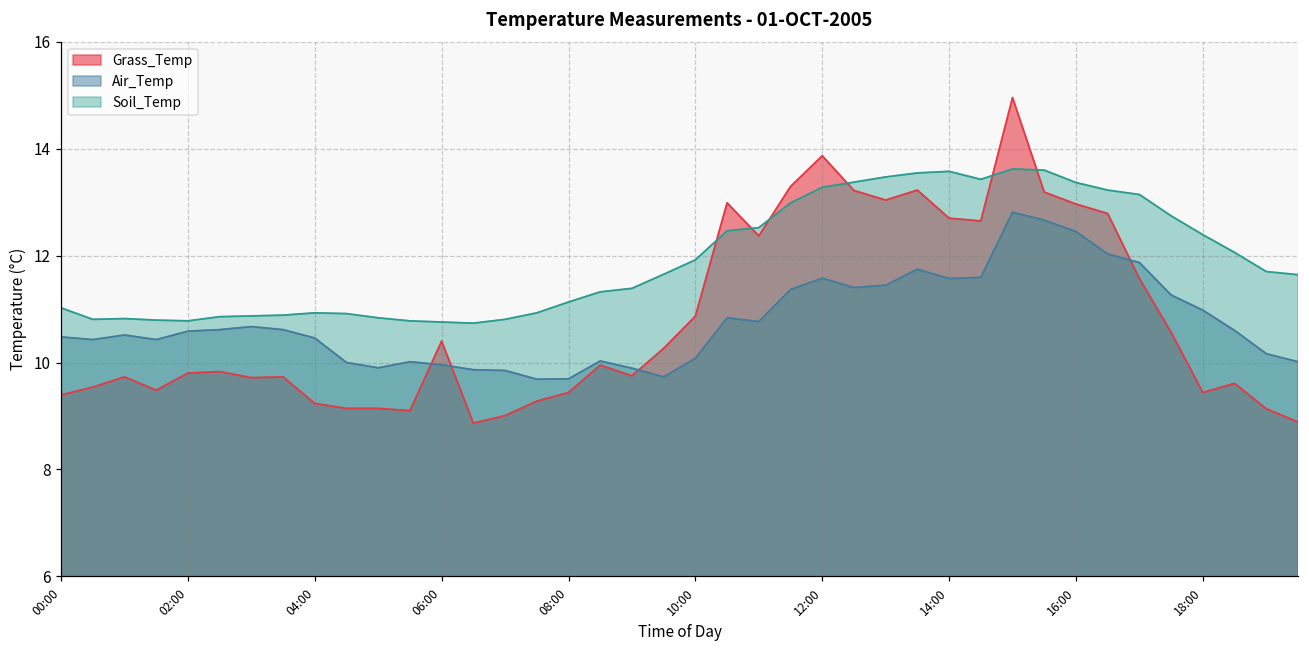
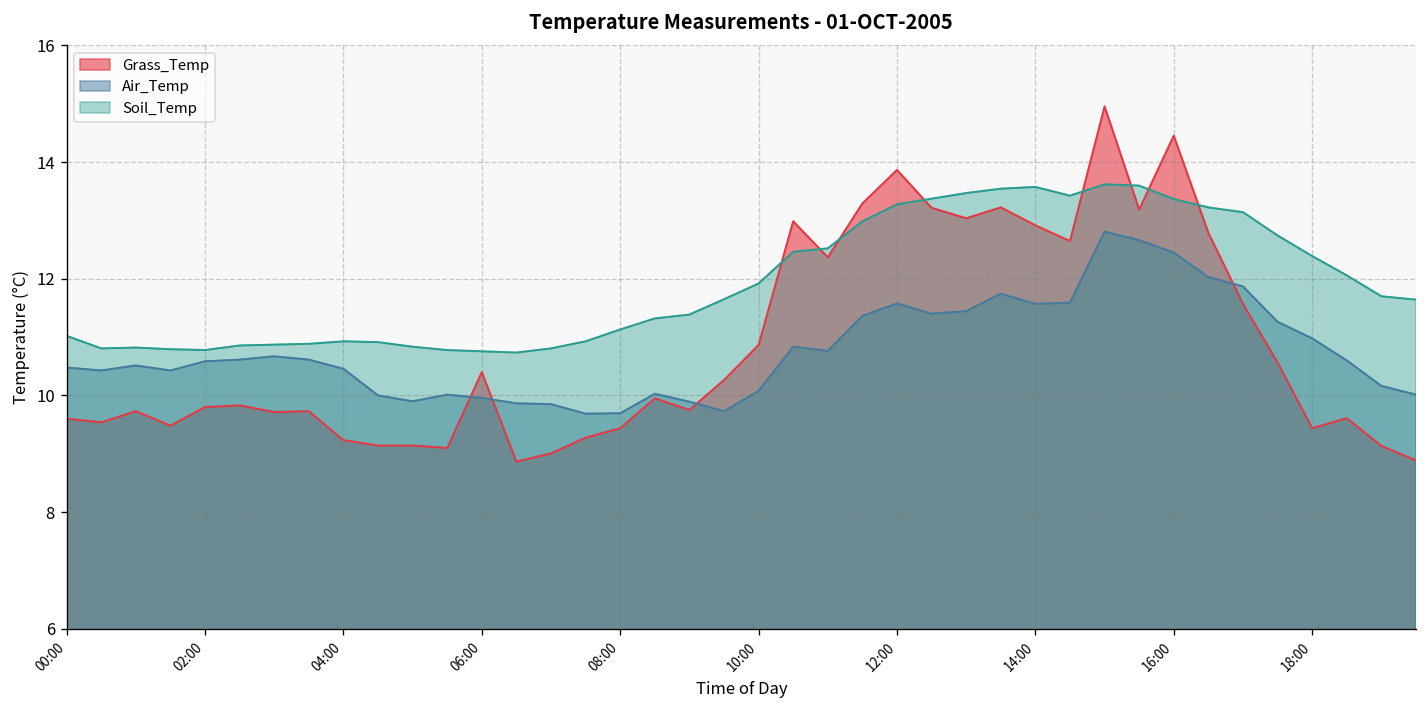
Grass_Temp, 00:00: 9.4 -> 9.6
Grass_Temp, 14:00: 12.7 -> 12.9
Grass_Temp, 16:00: 13.0 -> 14.5
